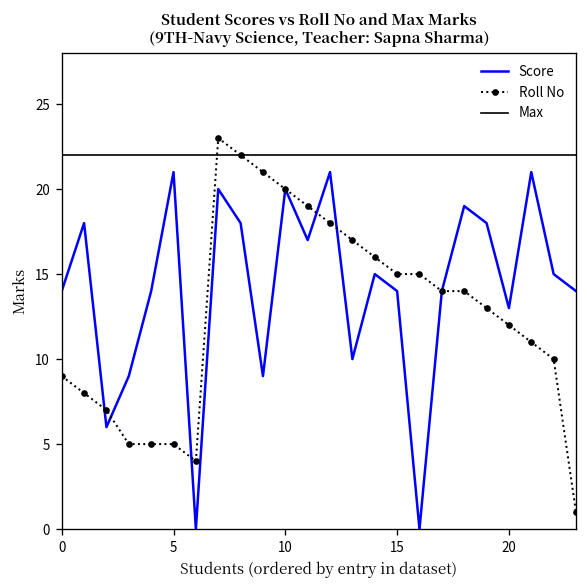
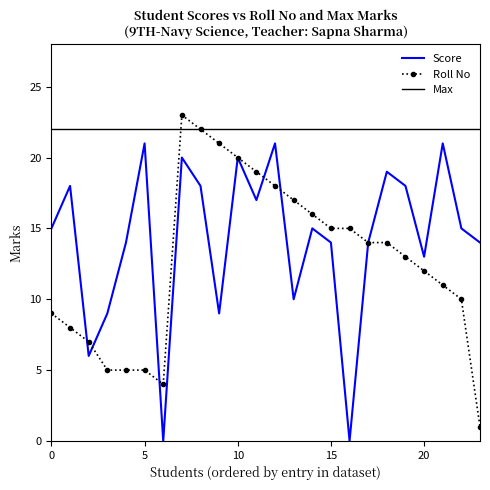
Score, 0: 14 -> 15
